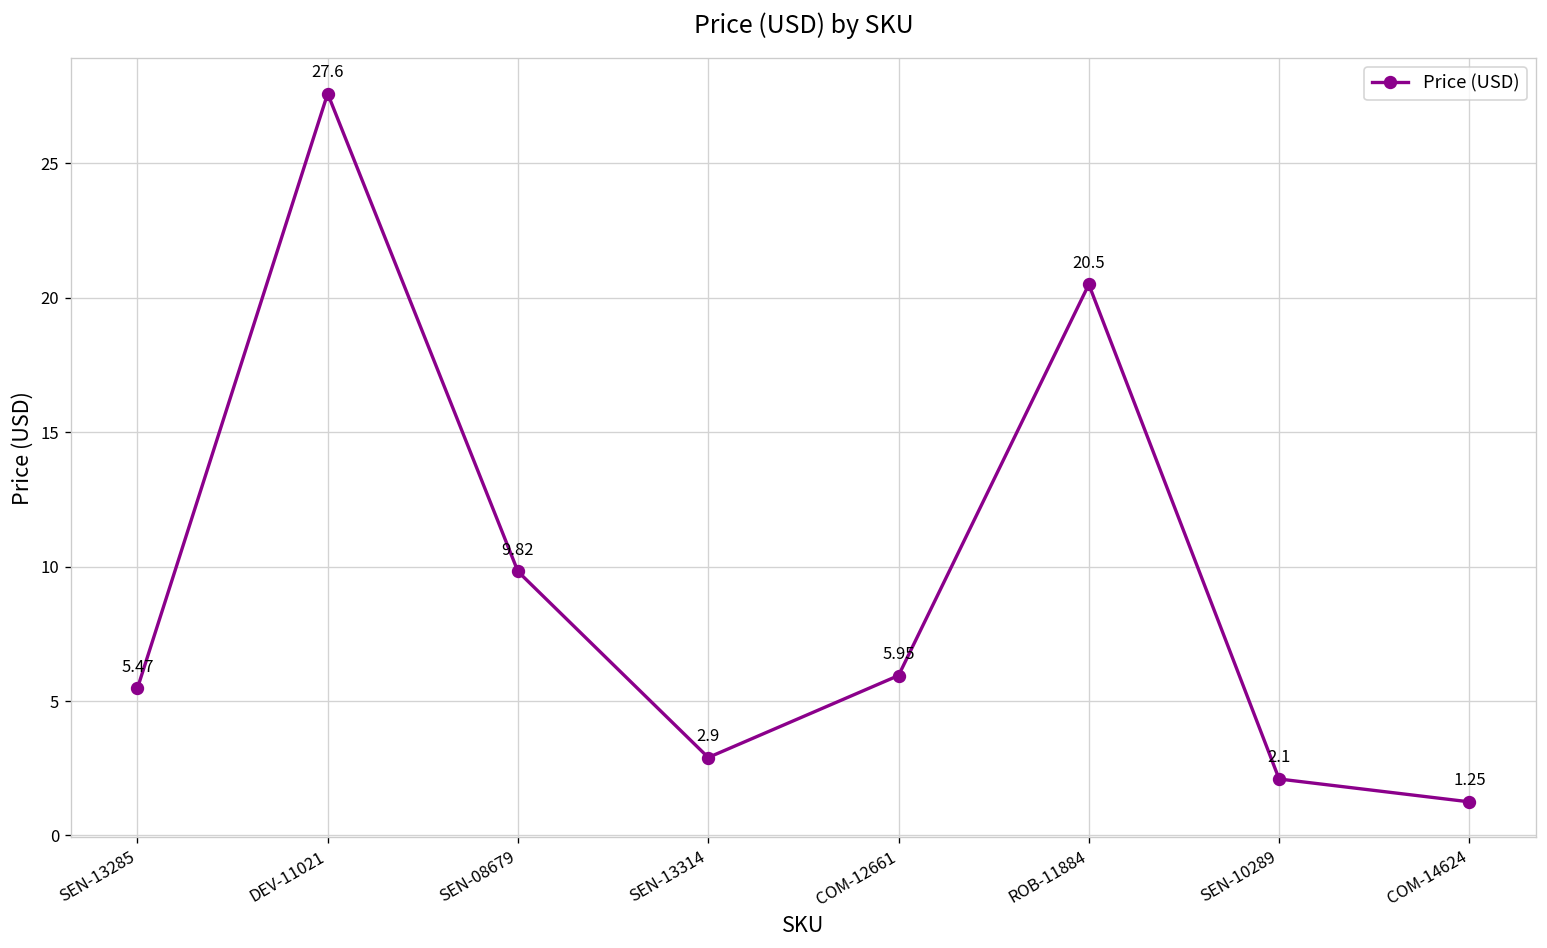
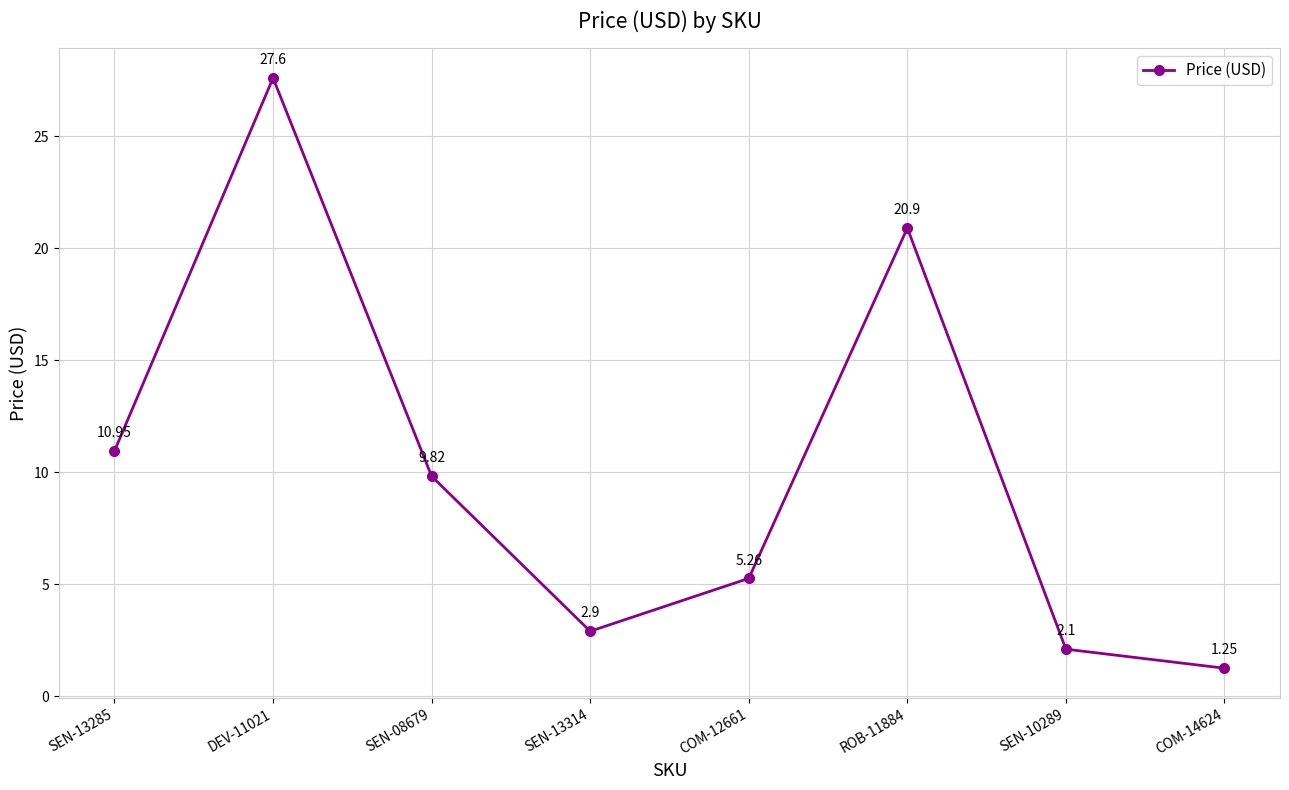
SEN-13285: 5.47 -> 10.95
COM-12661: 5.95 -> 5.26
ROB-11884: 20.5 -> 20.9
